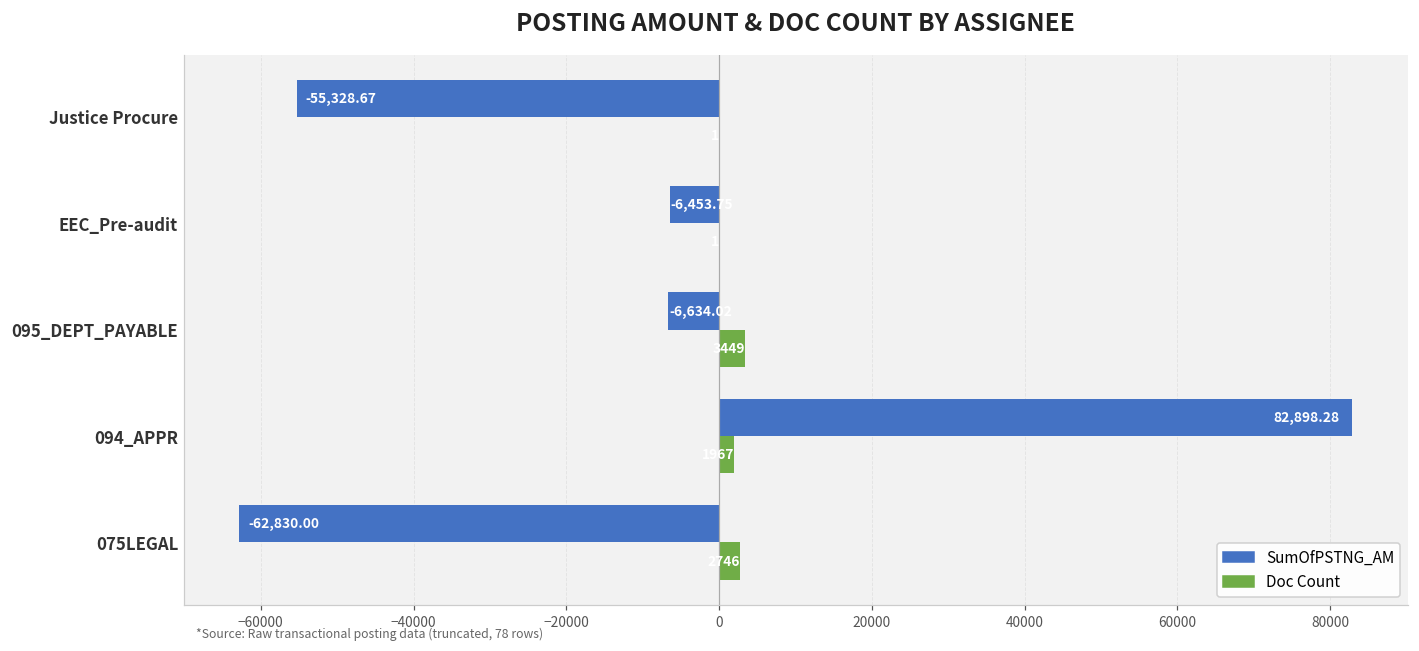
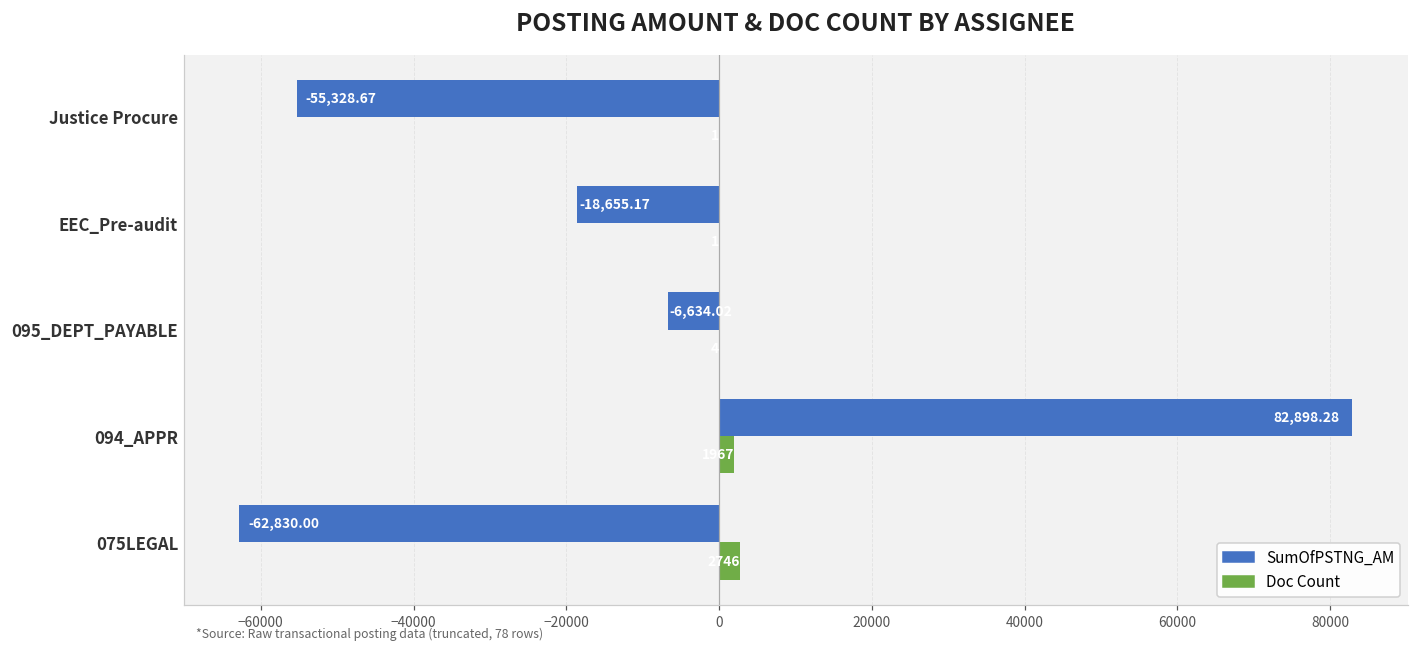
SumOfPSTNG_AM, EEC_Pre-audit: -6,453.75 -> -18,655.17
Doc Count, 095_DEPT_PAYABLE: 3000 -> 0
